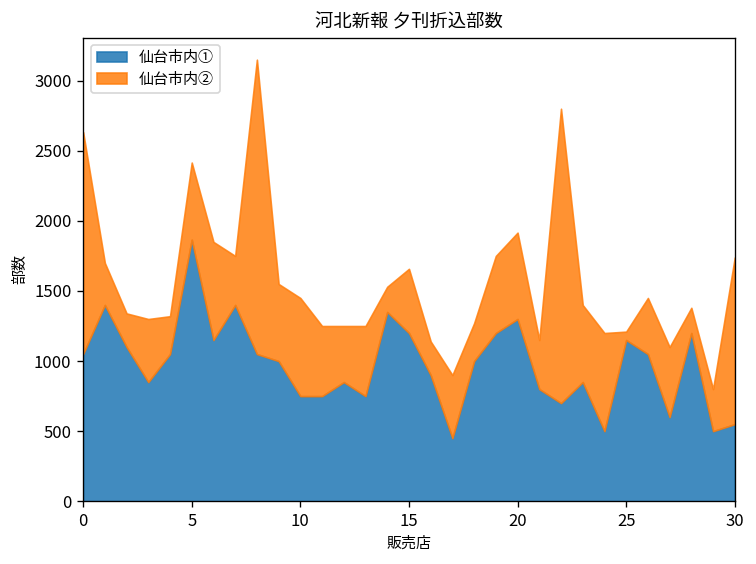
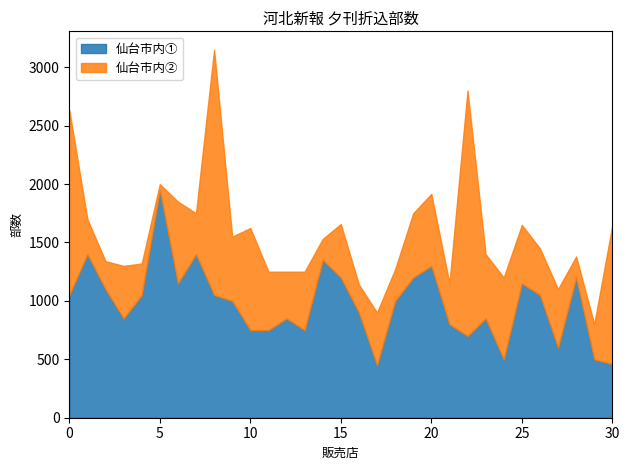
仙台市内①, 5: 1870 -> 1950
仙台市内②, 5: 550 -> 50
仙台市内②, 10: 700 -> 870
仙台市内②, 25: 60 -> 500
仙台市内①, 30: 550 -> 460
